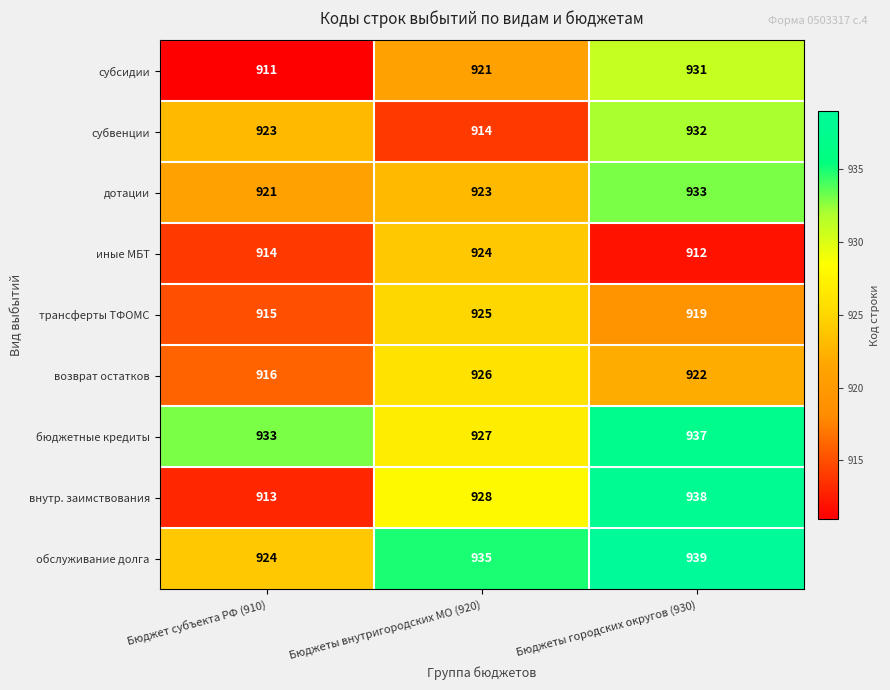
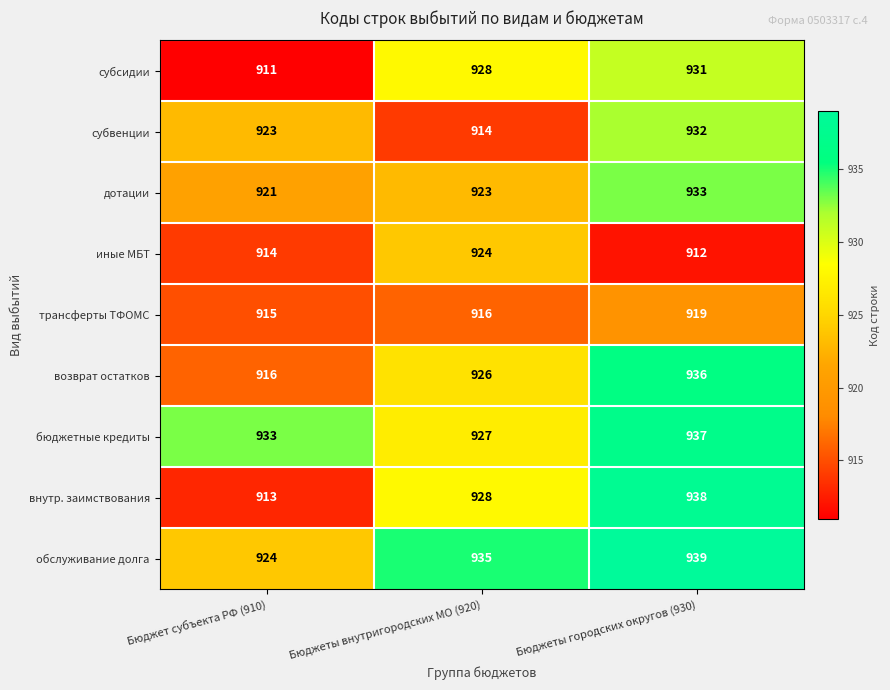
субсидии, Бюджеты внутригородских МО (920): 921 -> 928
трансферты ТФОМС, Бюджеты внутригородских МО (920): 925 -> 916
возврат остатков, Бюджеты городских округов (930): 922 -> 936
